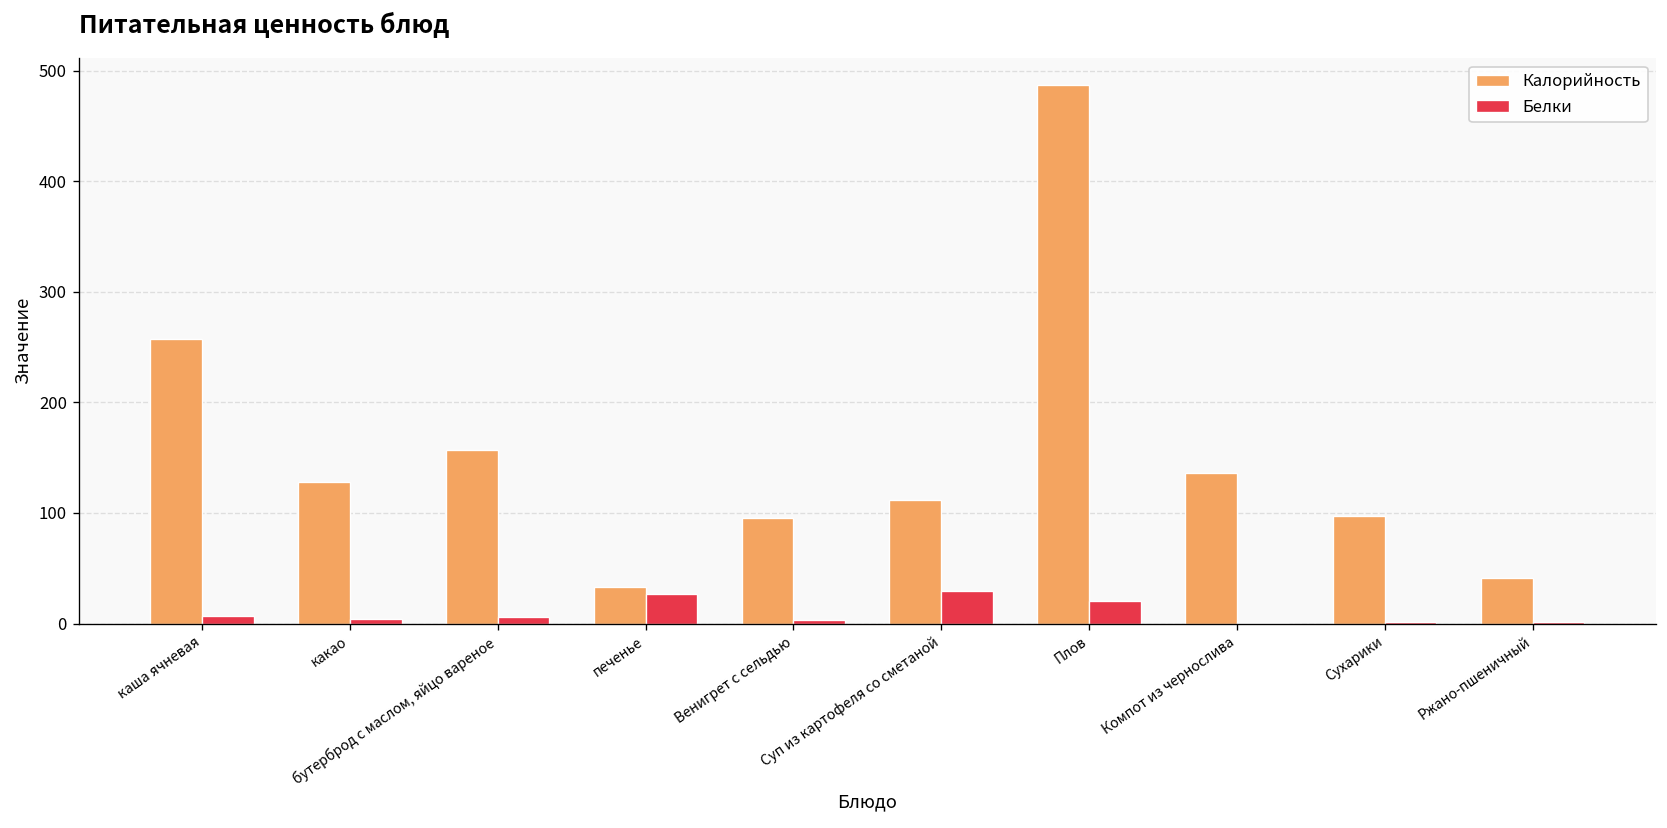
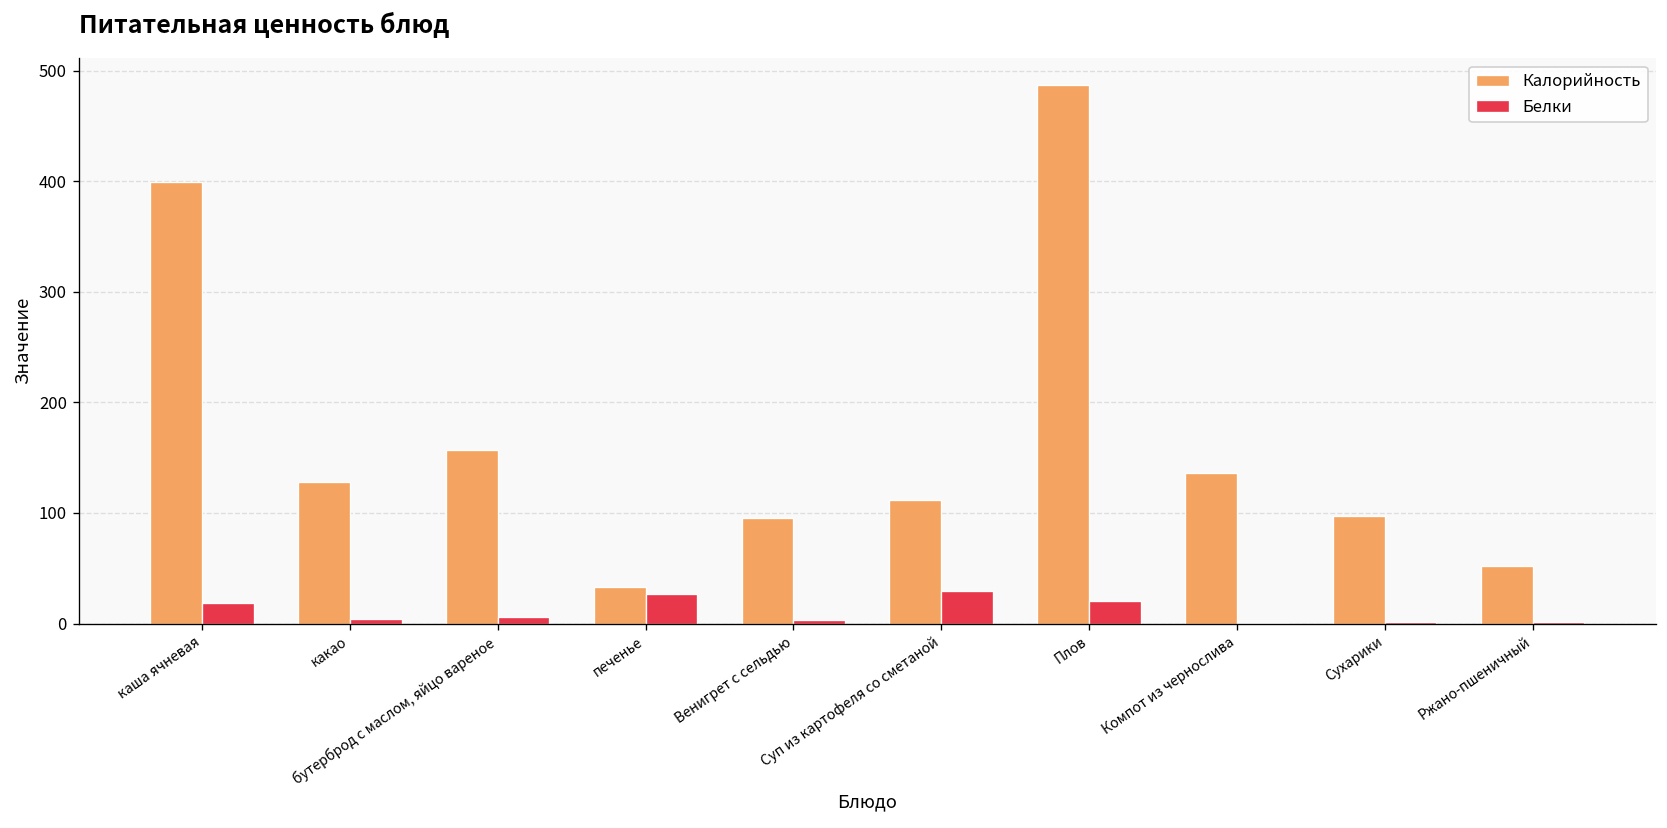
Калорийность, каша ячневая: 260 -> 400
Белки, каша ячневая: 10 -> 20
Калорийность, Ржано-пшеничный: 40 -> 50
